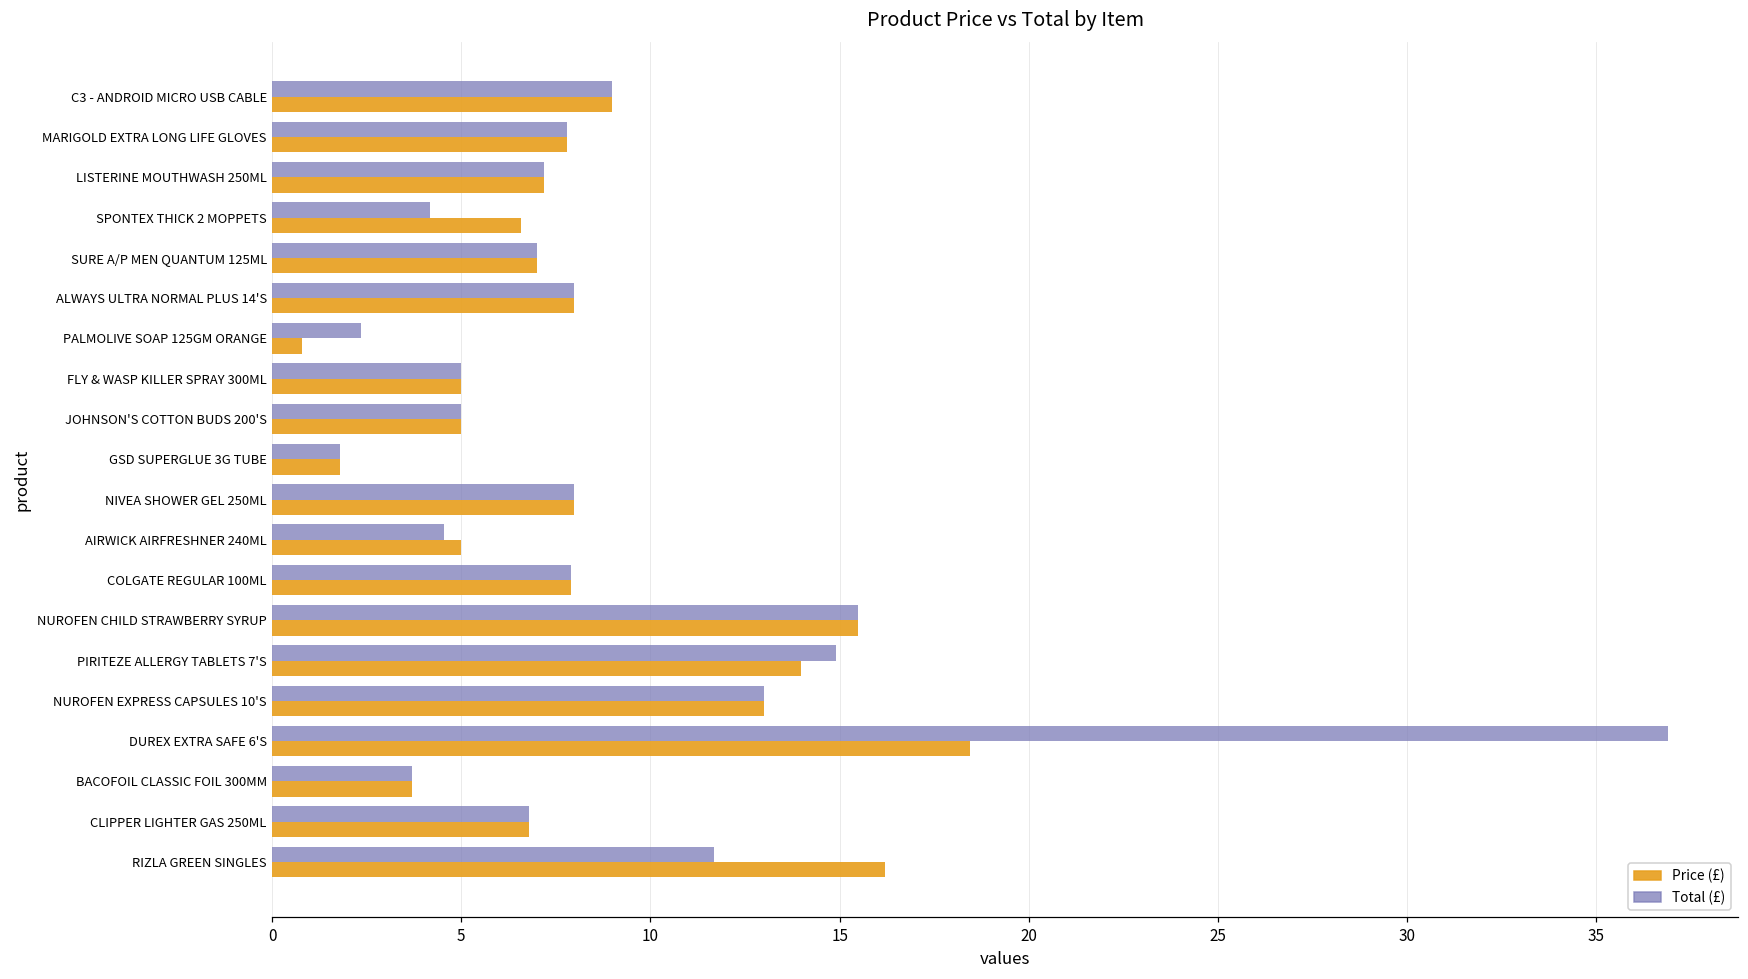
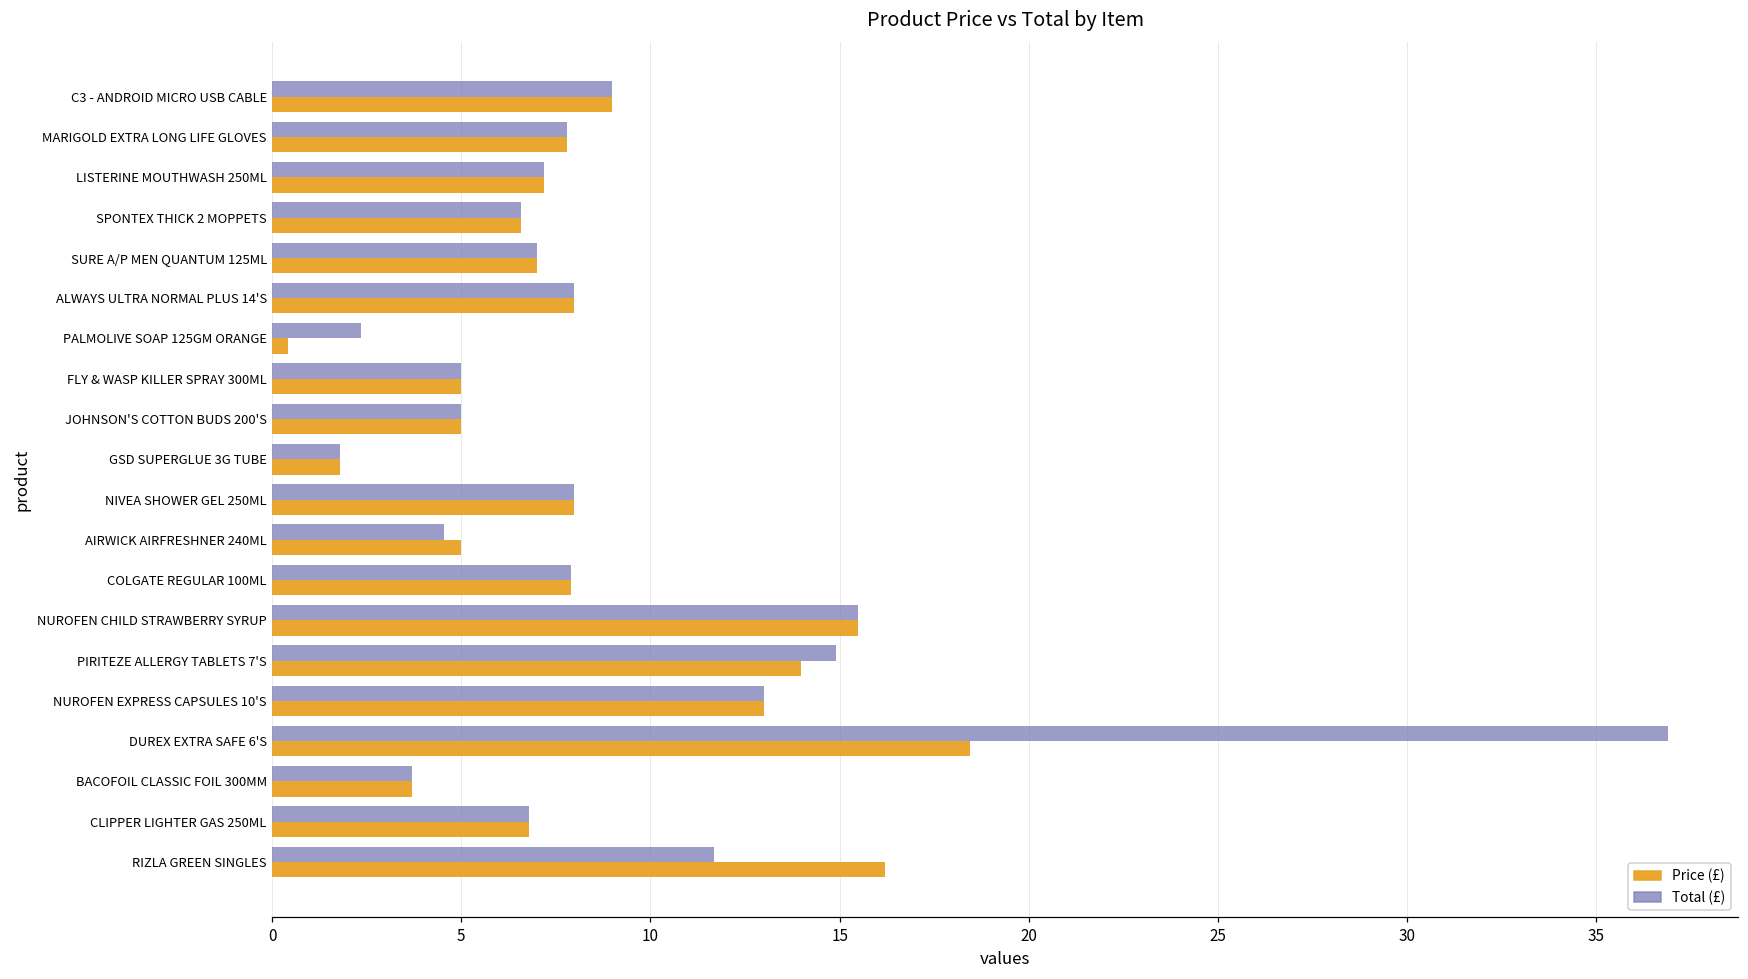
Total (£), SPONTEX THICK 2 MOPPETS: 4.2 -> 6.6
Price (£), PALMOLIVE SOAP 125GM ORANGE: 0.8 -> 0.4
